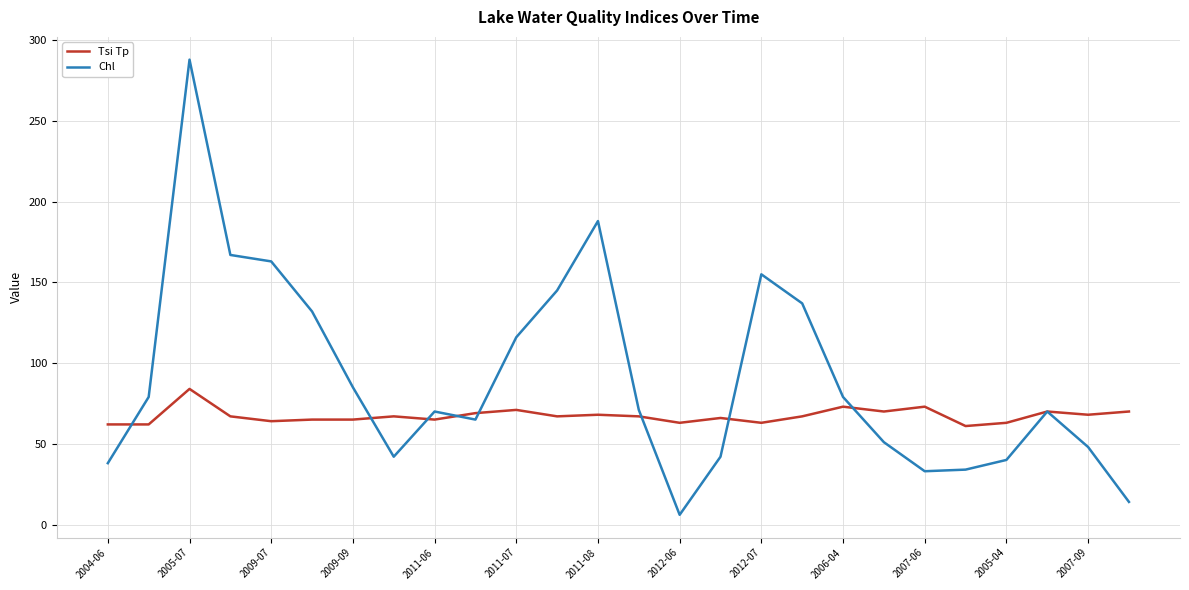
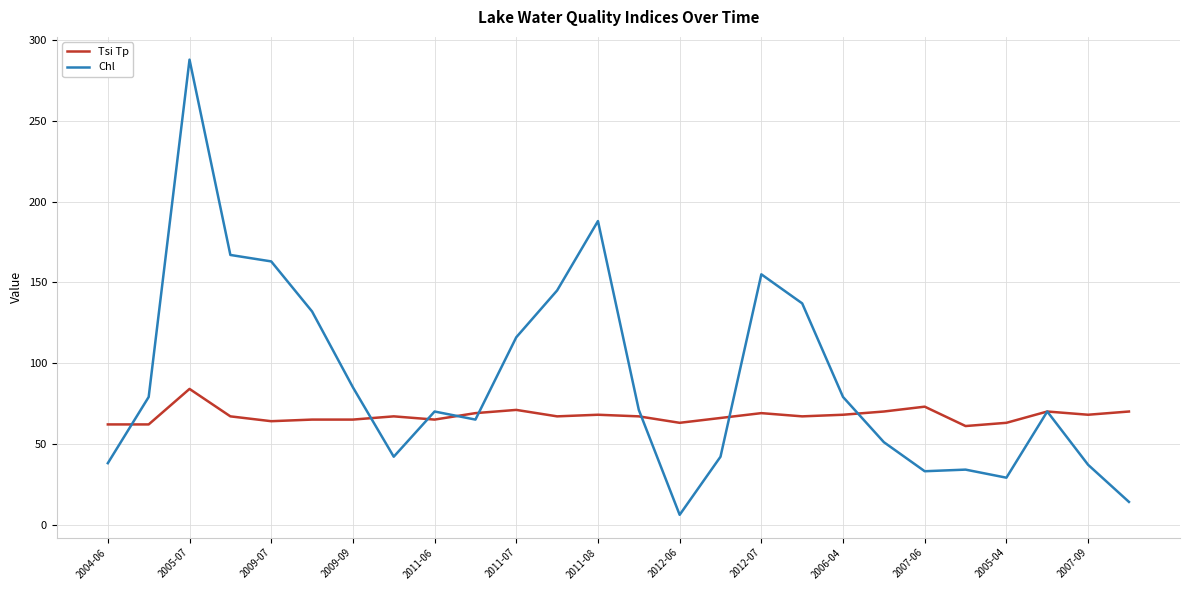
Tsi Tp, 2012-07: 63 -> 69
Tsi Tp, 2006-04: 73 -> 68
Chl, 2005-04: 40 -> 29
Chl, 2007-09: 48 -> 37
